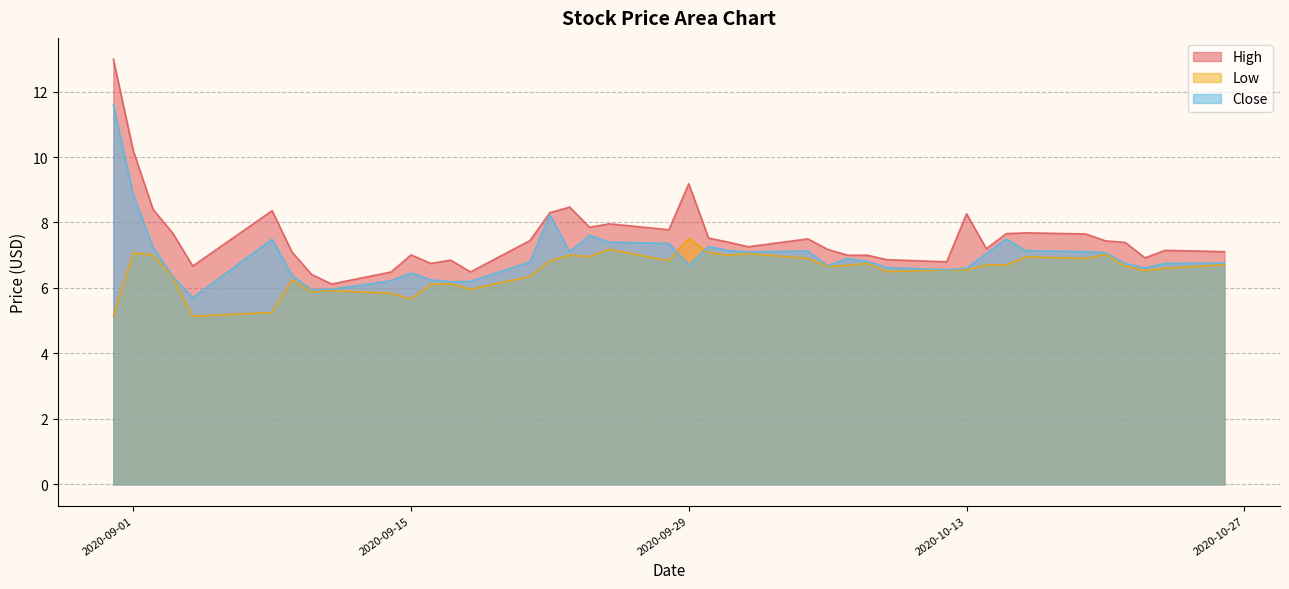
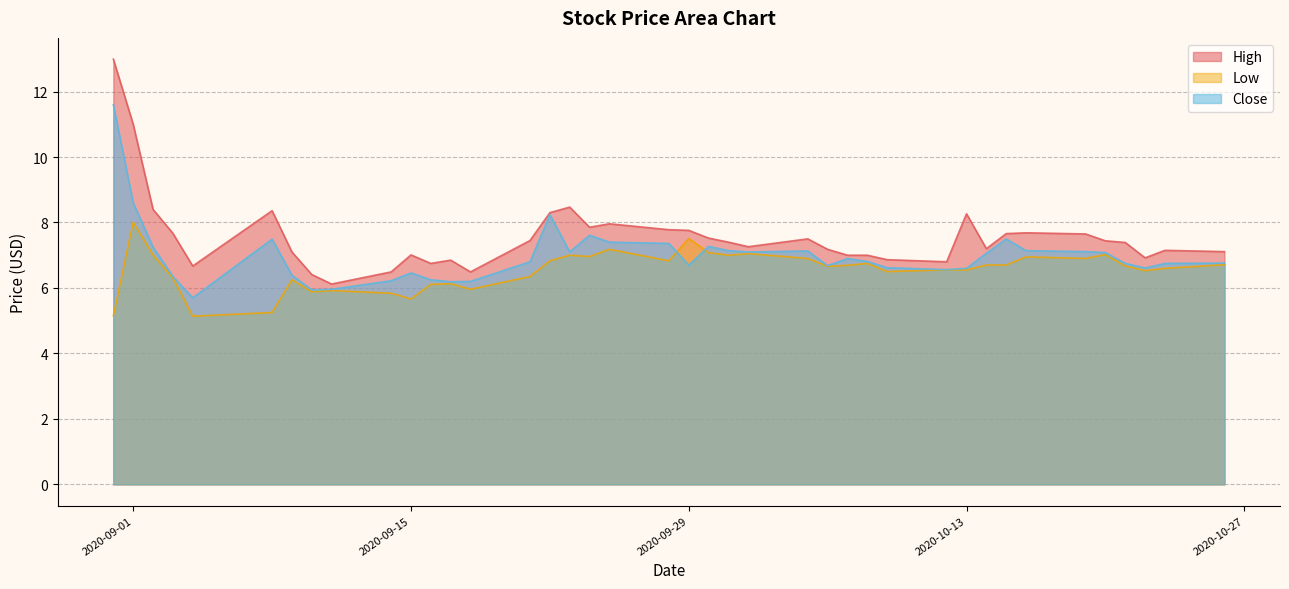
High, 2020-09-01: 10.2 -> 11.0
Low, 2020-09-01: 7.1 -> 8.0
Close, 2020-09-01: 8.8 -> 8.6
High, 2020-09-29: 9.2 -> 7.8
